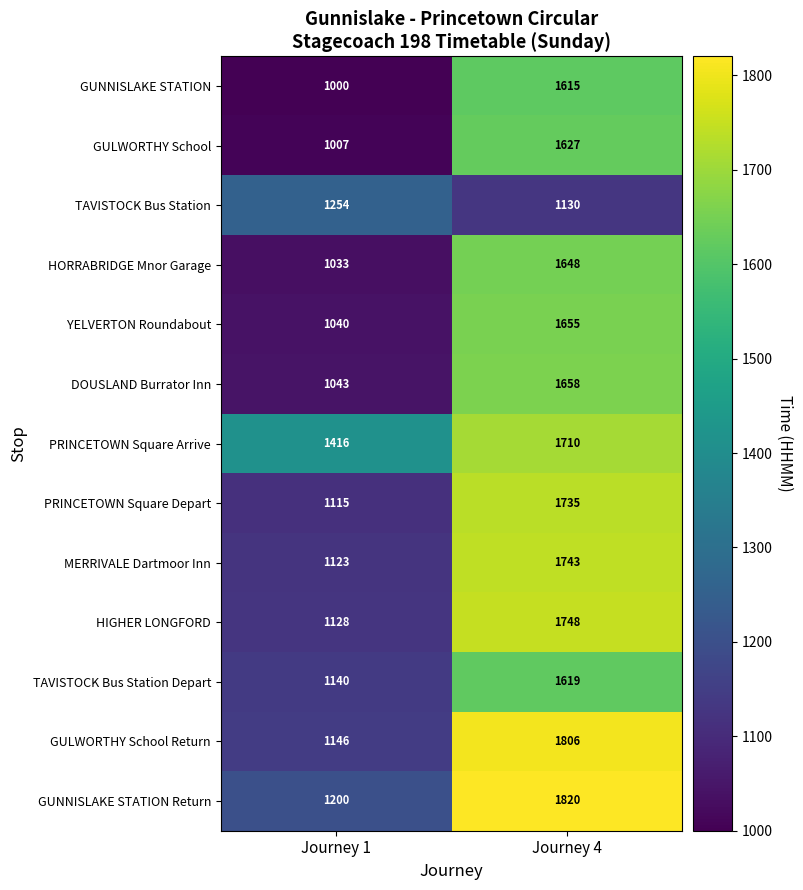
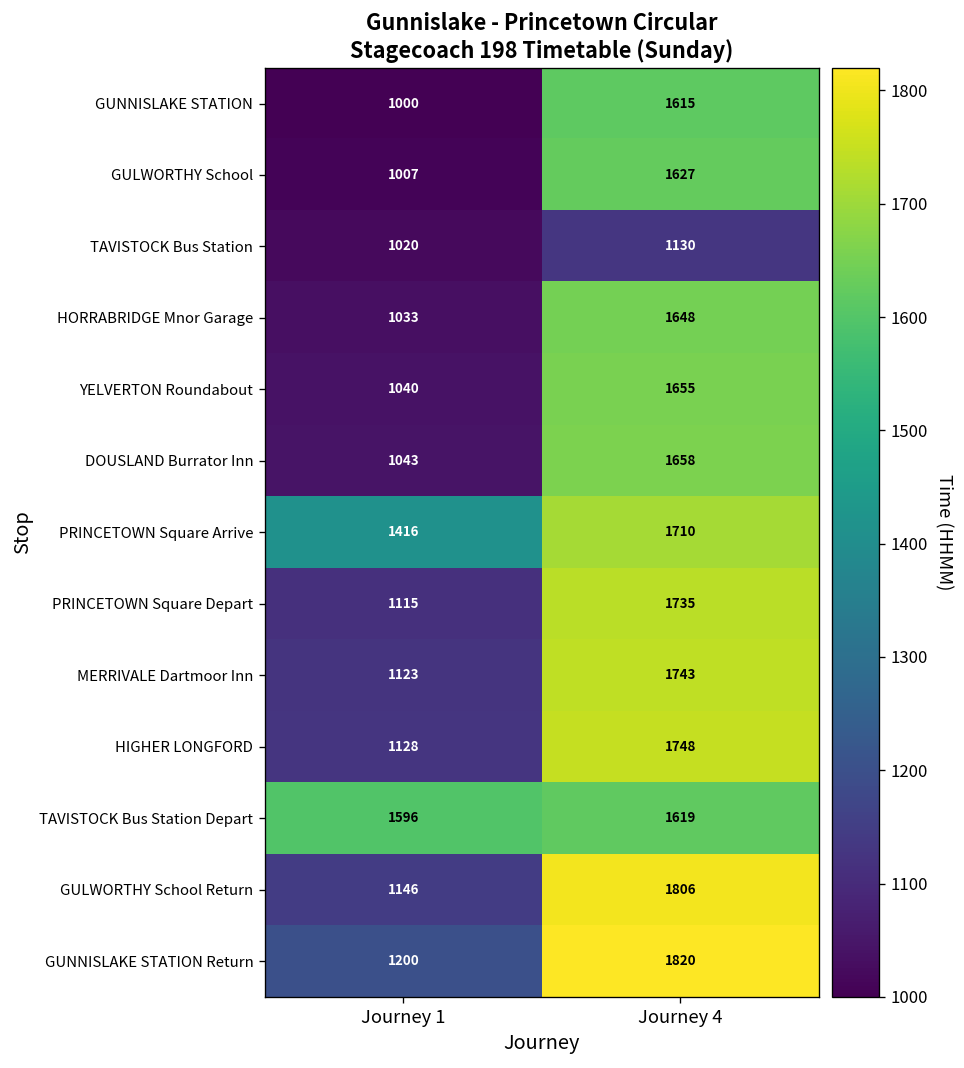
TAVISTOCK Bus Station, Journey 1: 1254 -> 1020
TAVISTOCK Bus Station Depart, Journey 1: 1140 -> 1596
